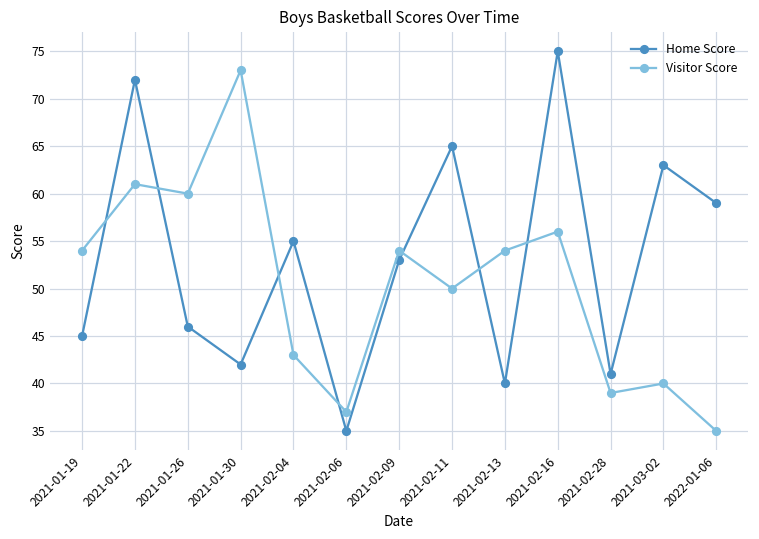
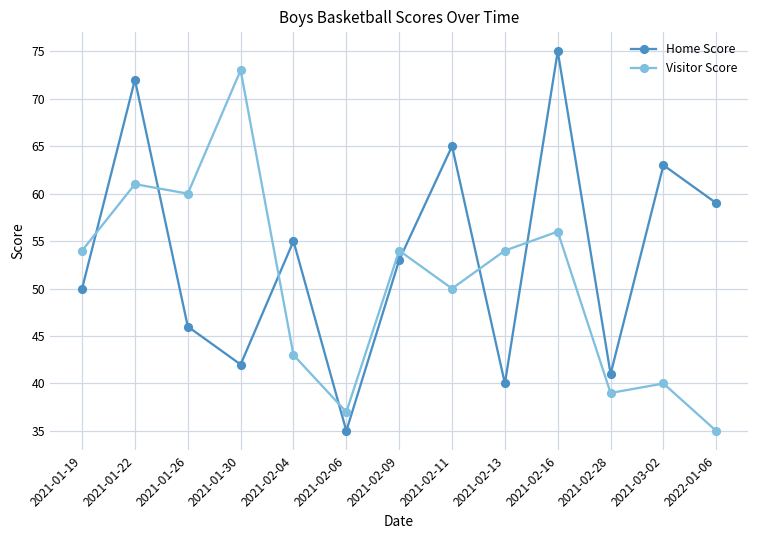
Home Score, 2021-01-19: 45 -> 50
